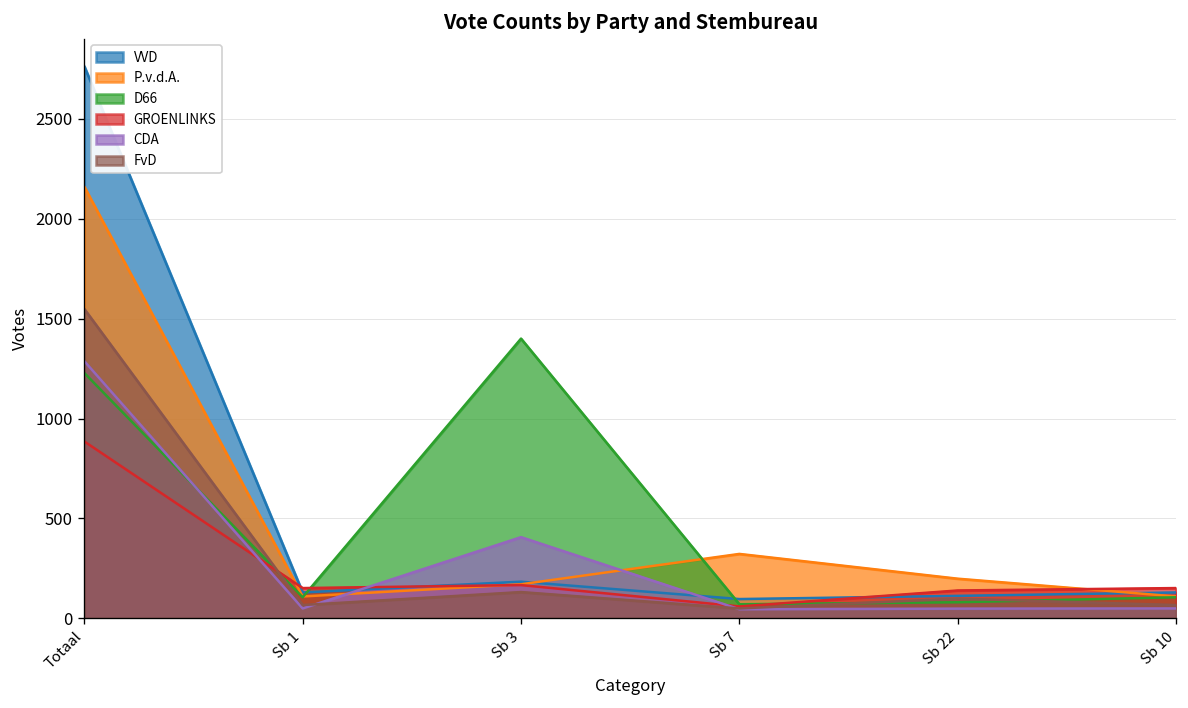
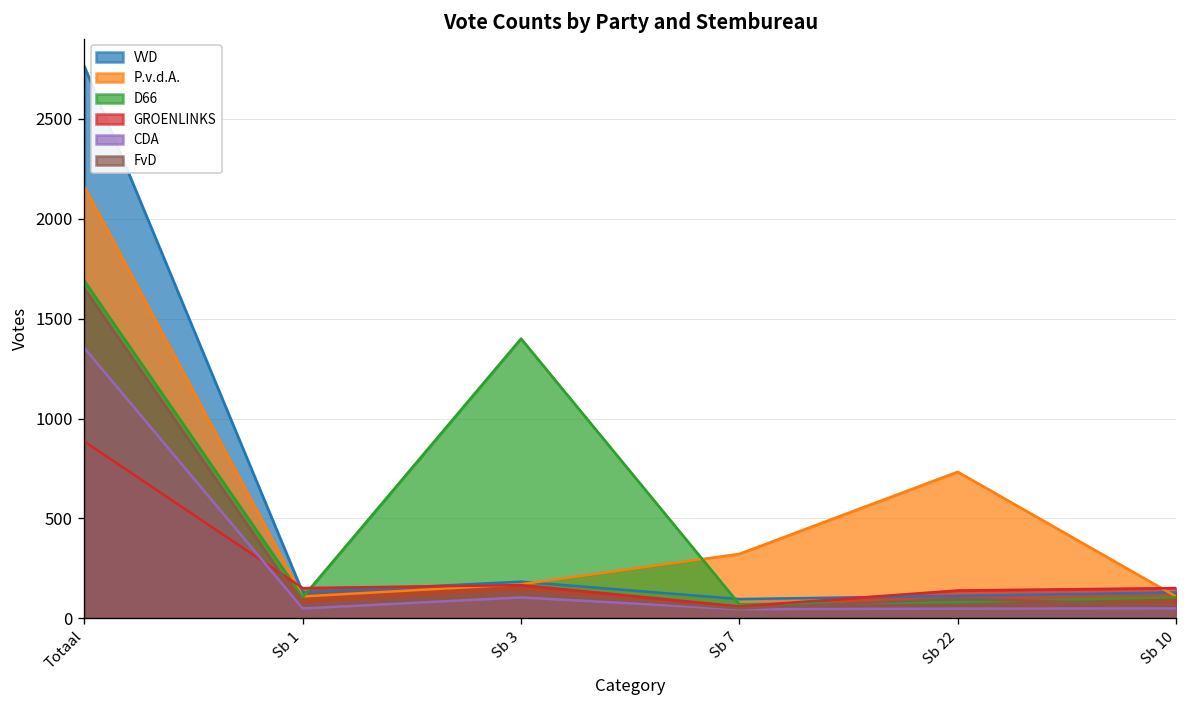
D66, Totaal: 1230 -> 1690
CDA, Totaal: 1290 -> 1350
FvD, Totaal: 1550 -> 1650
CDA, Sb 3: 410 -> 100
P.v.d.A., Sb 22: 200 -> 730
